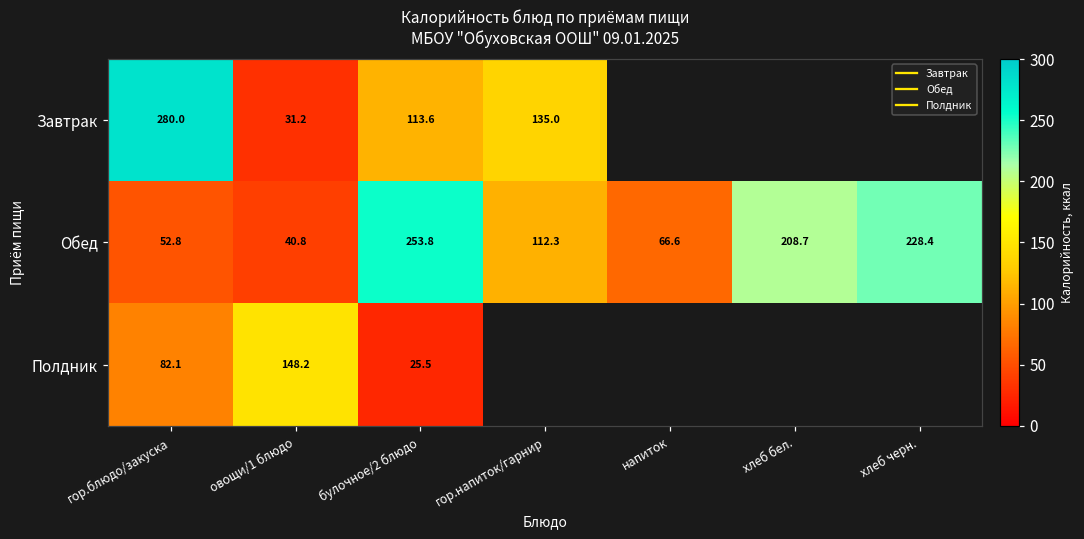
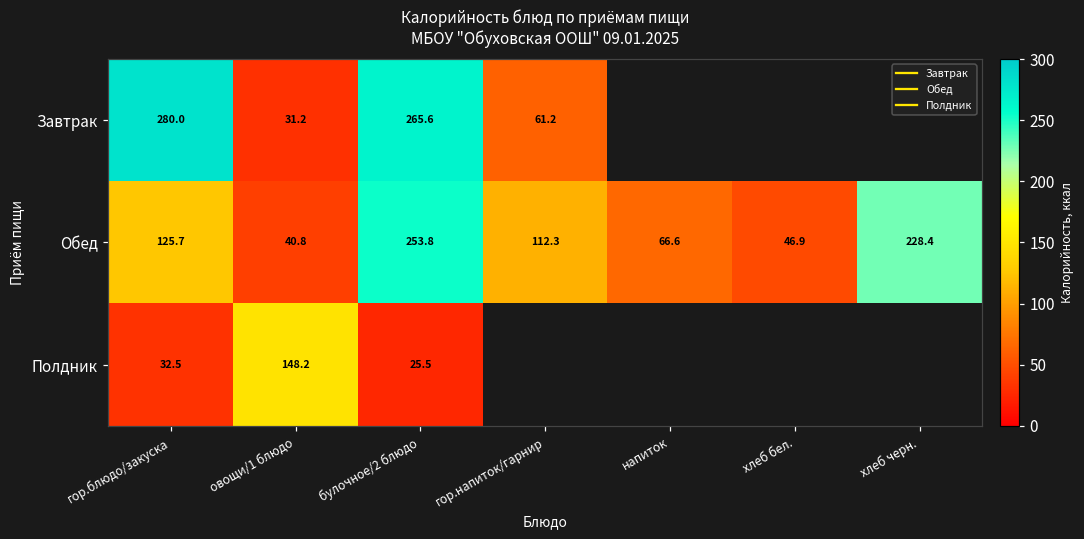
Завтрак, булочное/2 блюдо: 113.6 -> 265.6
Завтрак, гор.напиток/гарнир: 135.0 -> 61.2
Обед, гор.блюдо/закуска: 52.8 -> 125.7
Обед, хлеб бел.: 208.7 -> 46.9
Полдник, гор.блюдо/закуска: 82.1 -> 32.5
